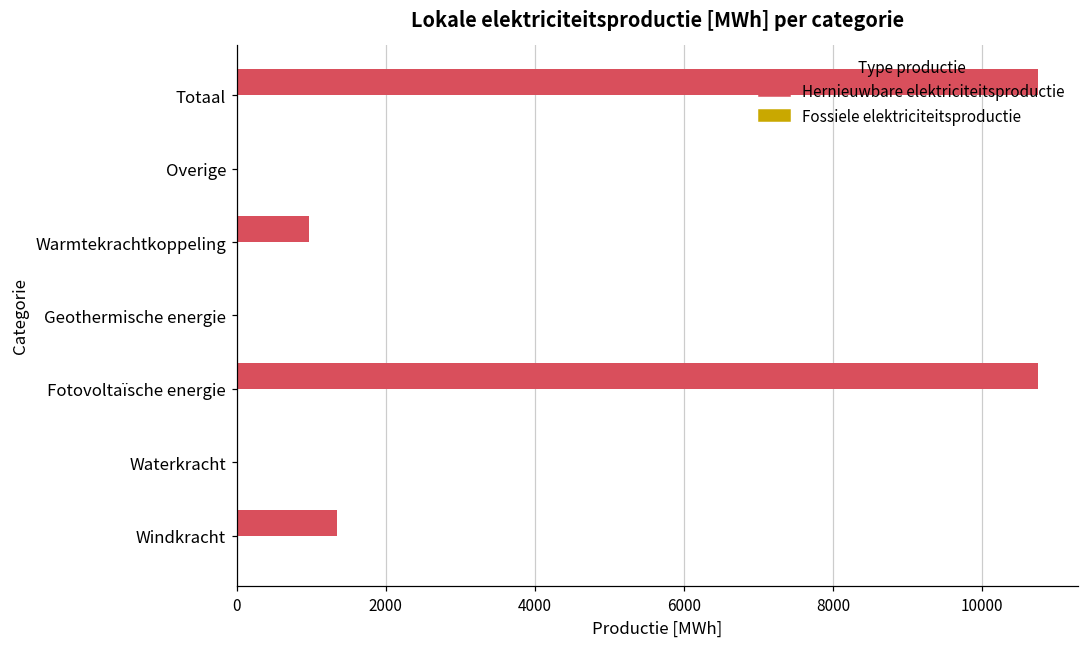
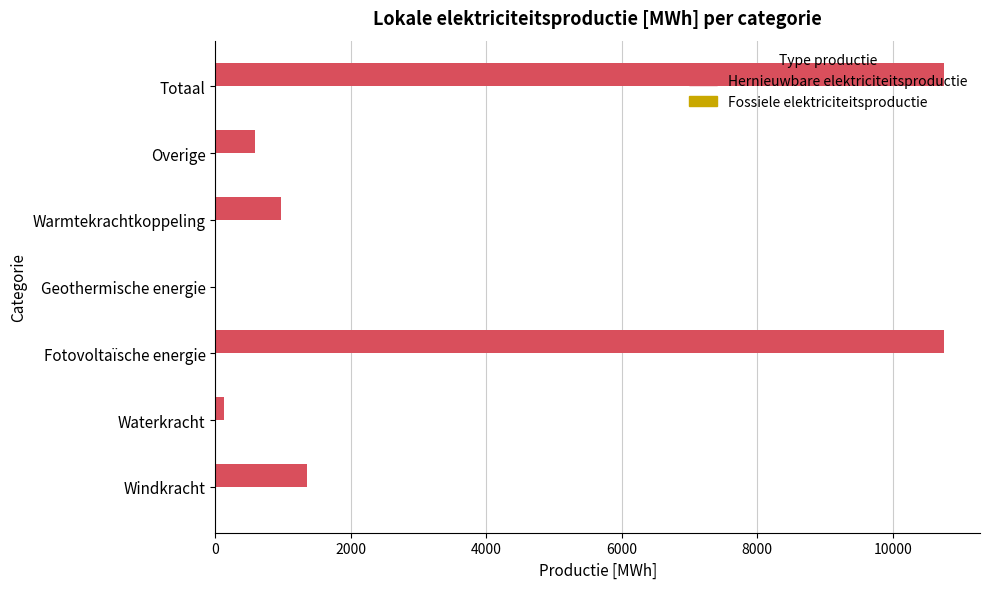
Hernieuwbare elektriciteitsproductie, Overige: 0 -> 600
Hernieuwbare elektriciteitsproductie, Waterkracht: 0 -> 100
